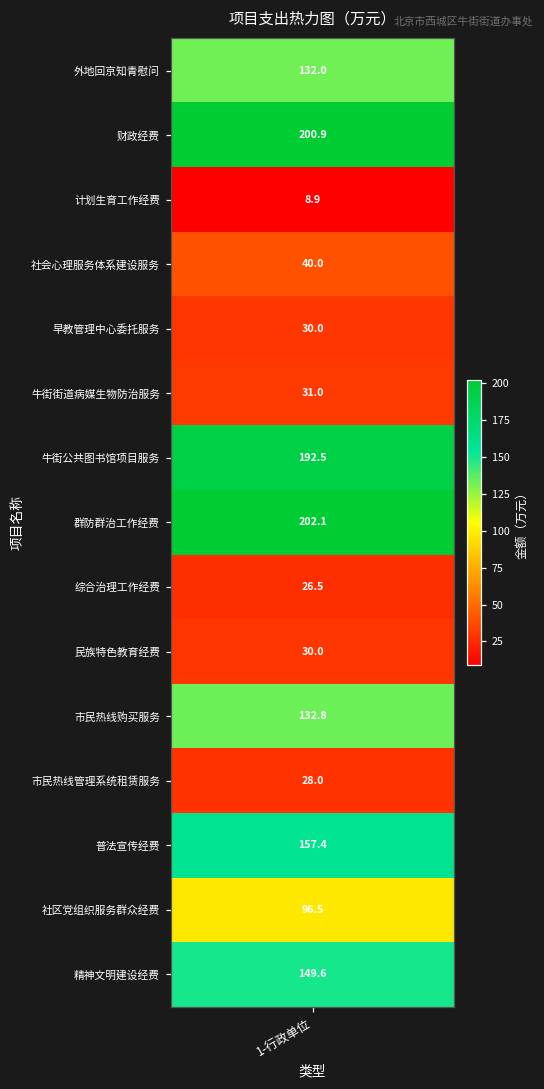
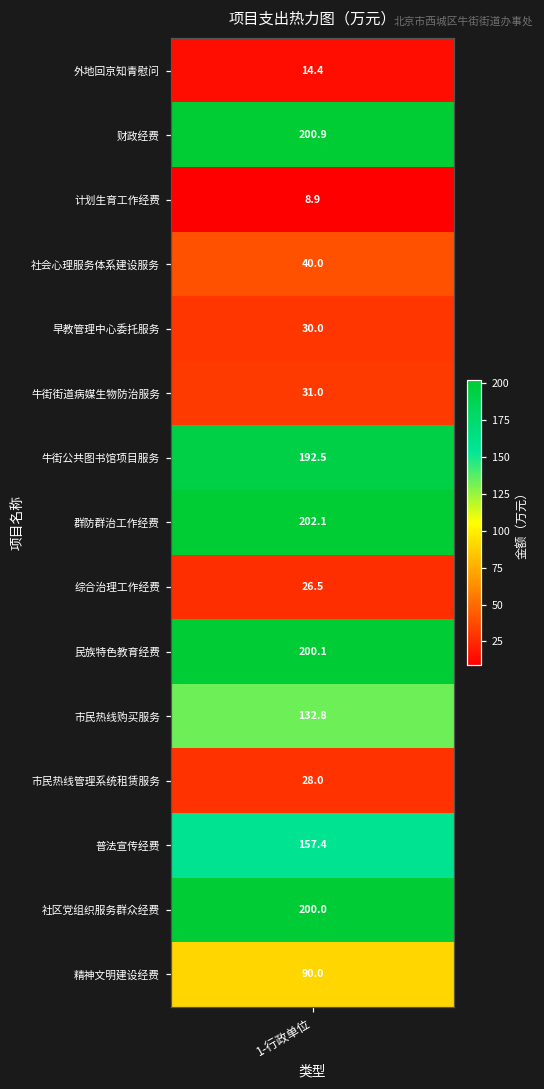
外地回京知青慰问, 1-行政单位: 132.0 -> 14.4
民族特色教育经费, 1-行政单位: 30.0 -> 200.1
社区党组织服务群众经费, 1-行政单位: 96.5 -> 200.0
精神文明建设经费, 1-行政单位: 149.6 -> 90.0
